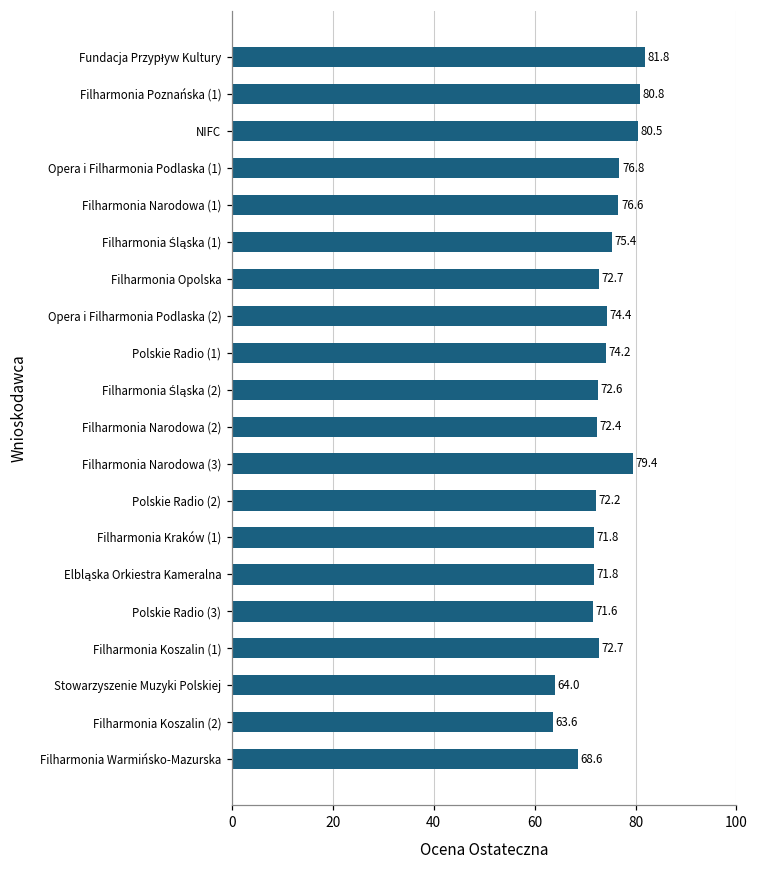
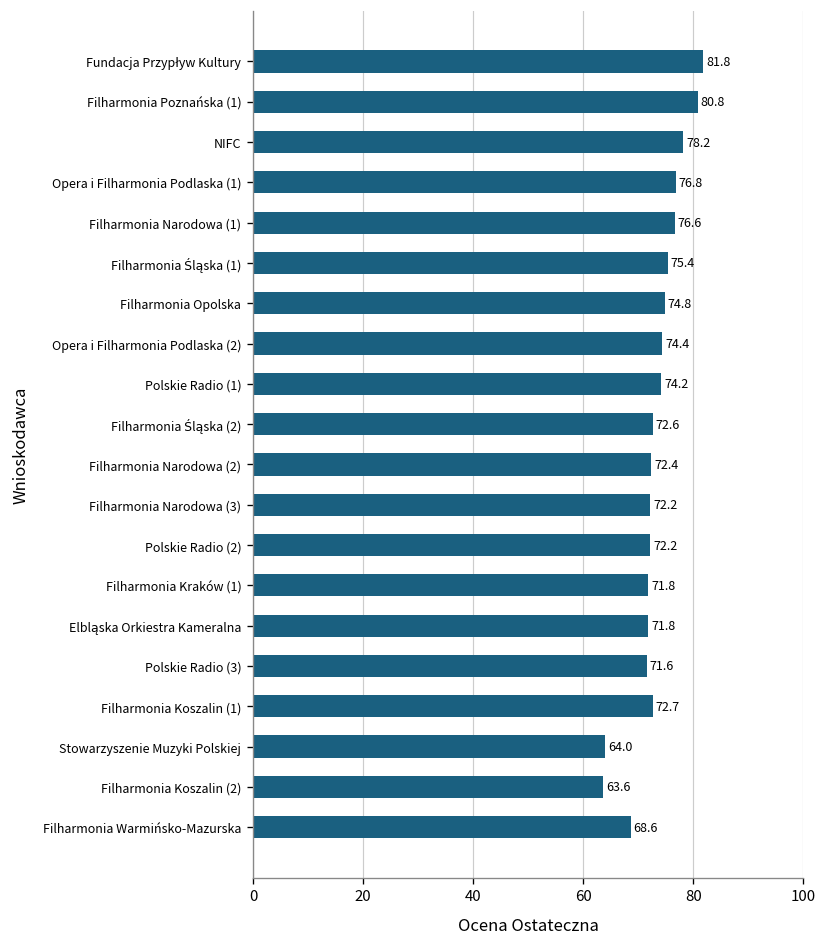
NIFC: 80.5 -> 78.2
Filharmonia Opolska: 72.7 -> 74.8
Filharmonia Narodowa (3): 79.4 -> 72.2
